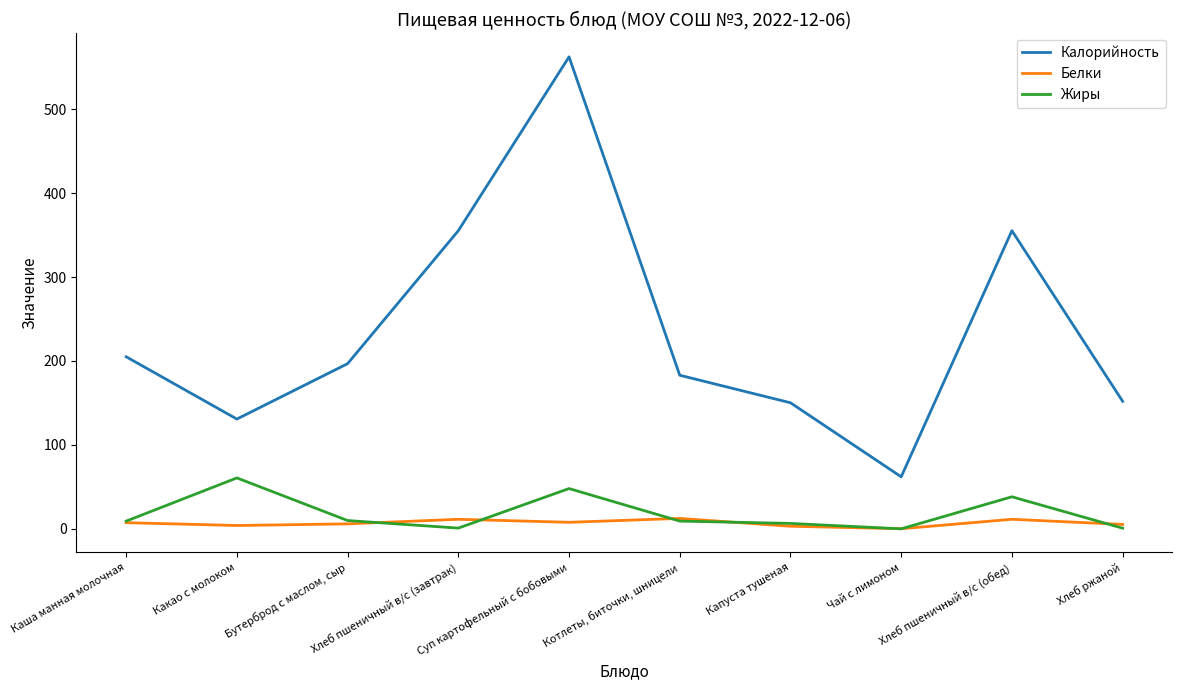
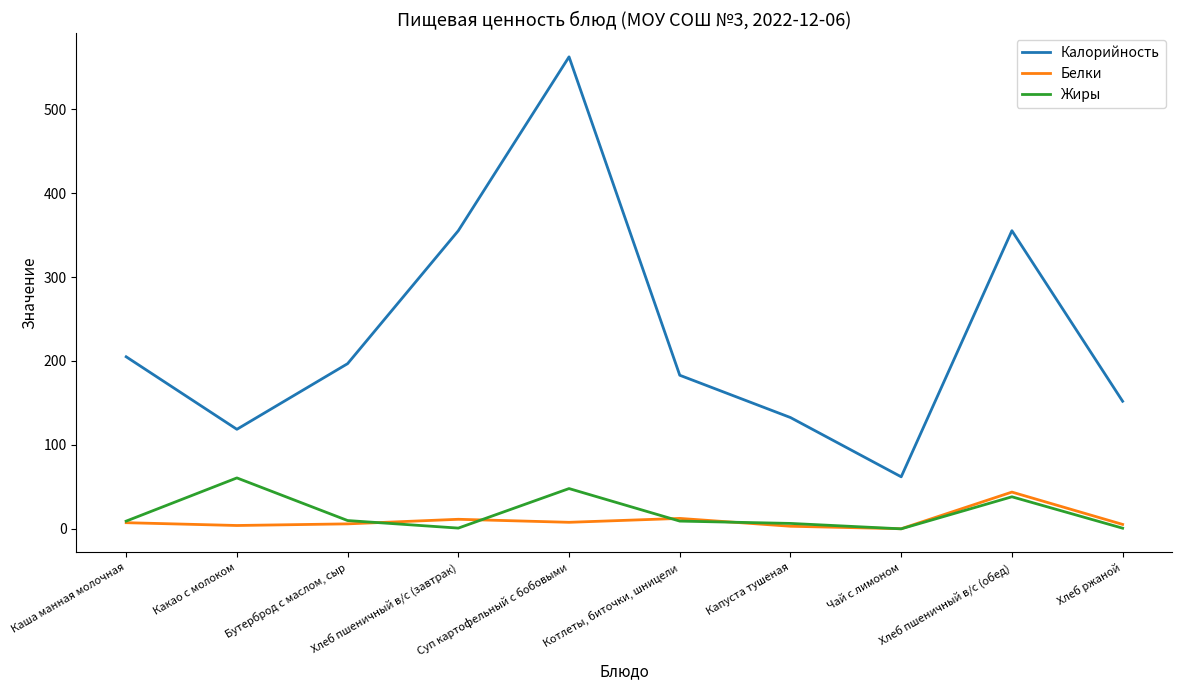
Калорийность, Какао с молоком: 130 -> 120
Калорийность, Капуста тушеная: 150 -> 130
Белки, Хлеб пшеничный в/с (обед): 10 -> 40
